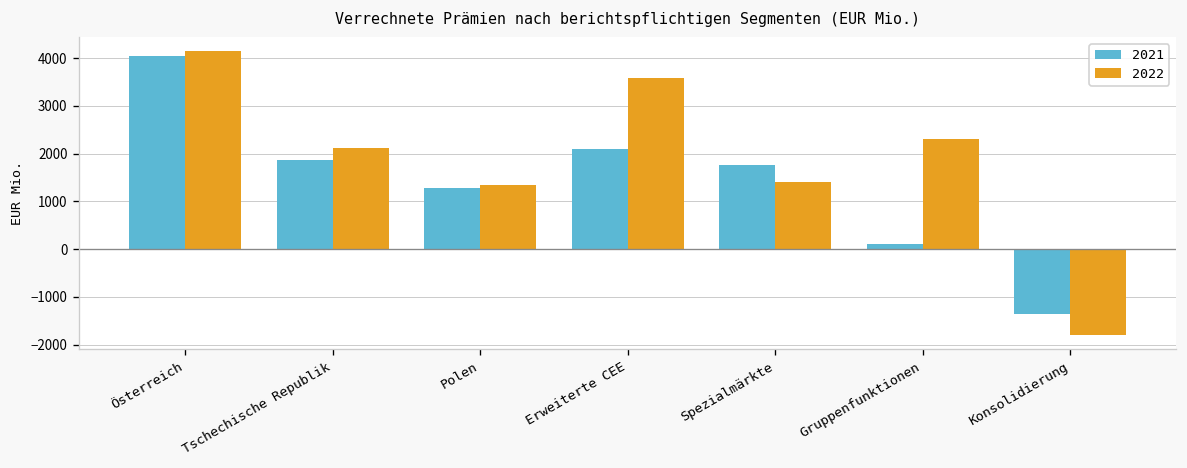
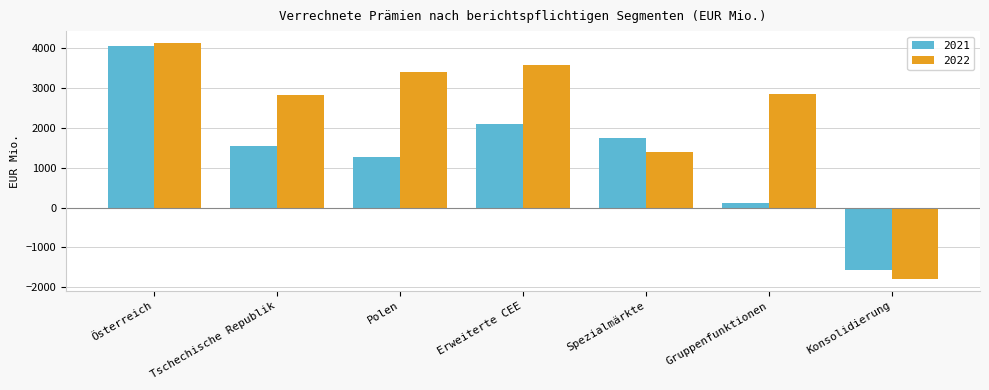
2021, Tschechische Republik: 1900 -> 1600
2022, Tschechische Republik: 2100 -> 2800
2022, Polen: 1400 -> 3400
2022, Gruppenfunktionen: 2300 -> 2800
2021, Konsolidierung: -1400 -> -1600
